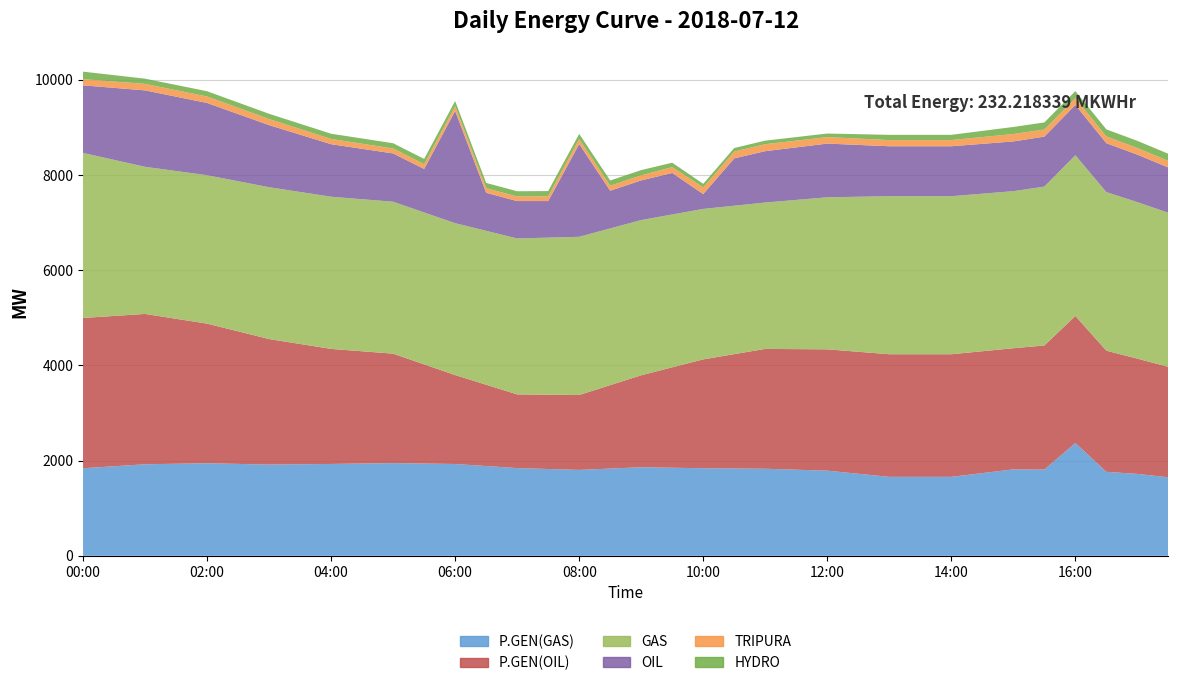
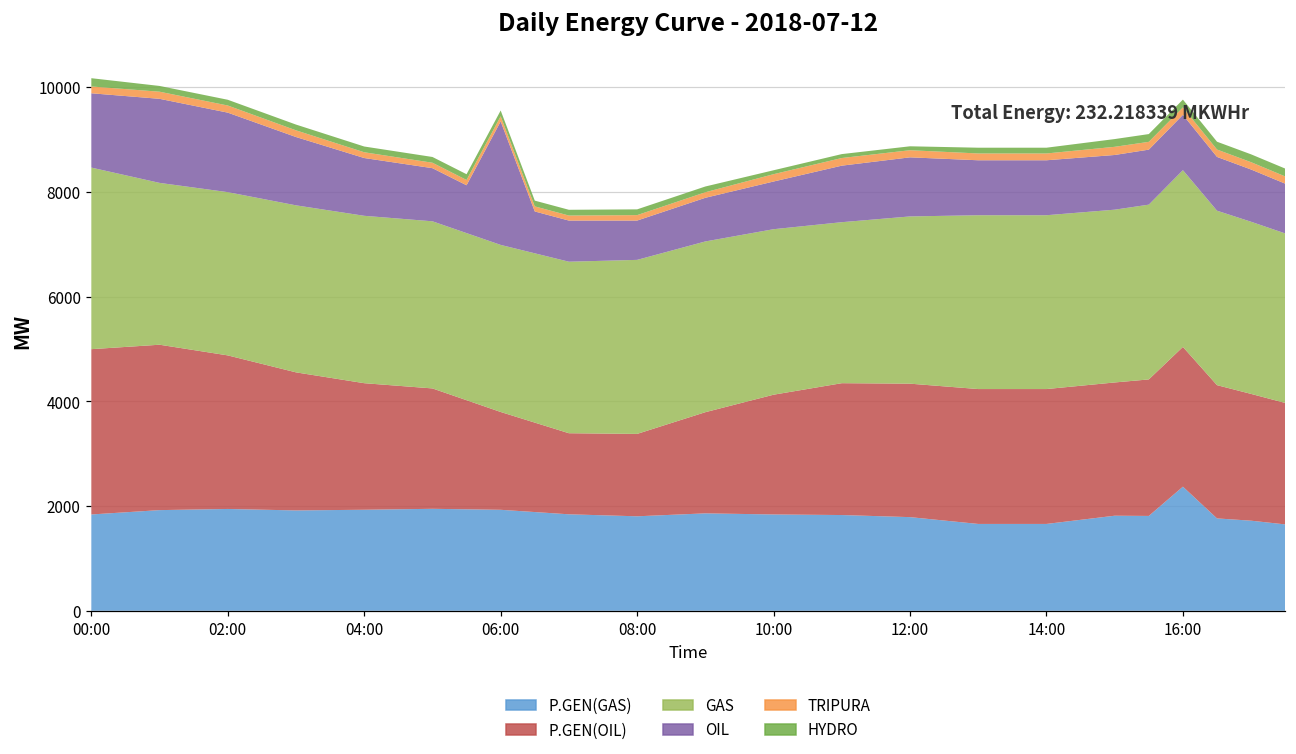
OIL, 08:00: 1900 -> 800
OIL, 10:00: 300 -> 900
